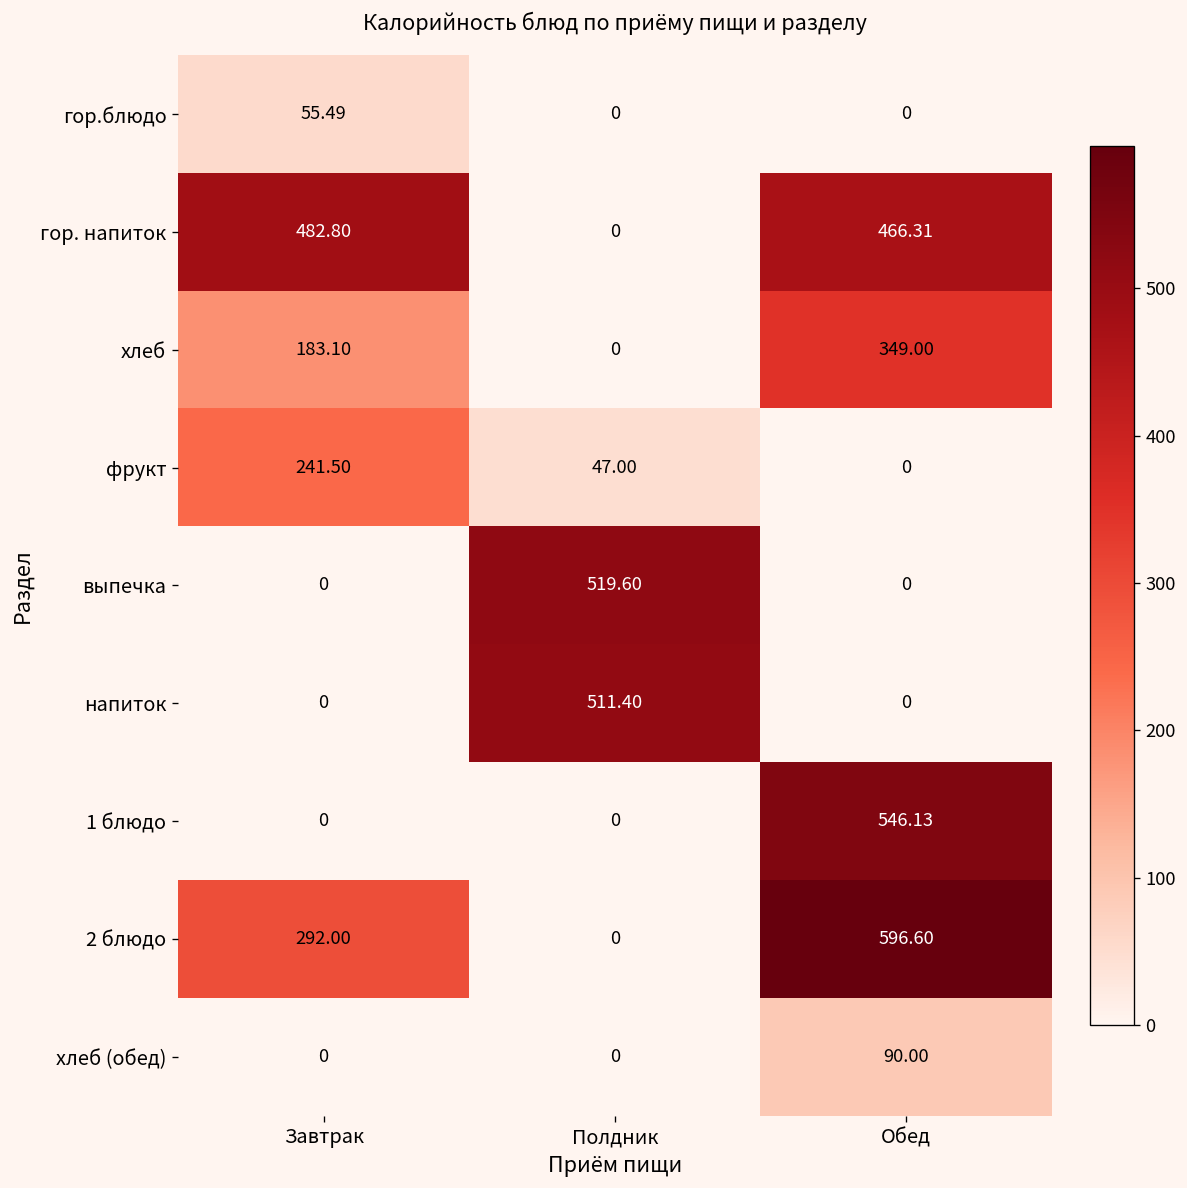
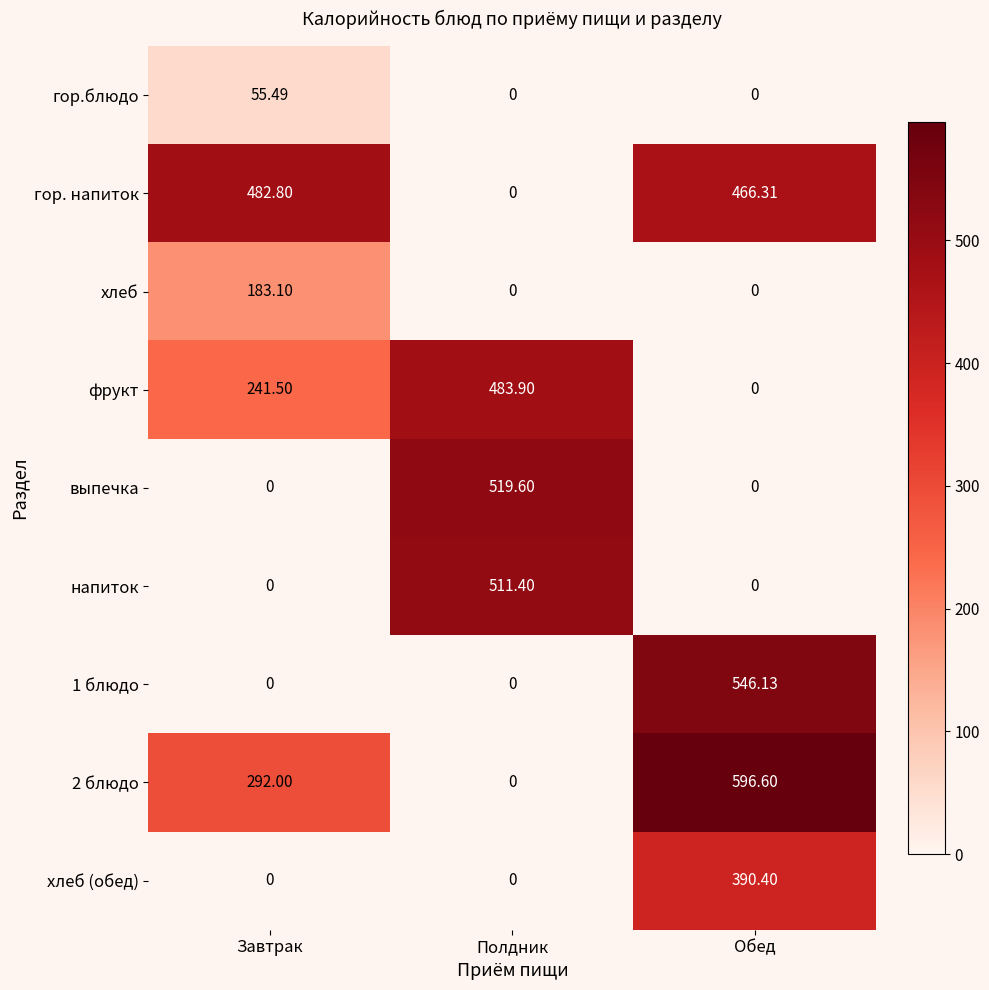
хлеб, Обед: 349.00 -> 0
фрукт, Полдник: 47.00 -> 483.90
хлеб (обед), Обед: 90.00 -> 390.40
